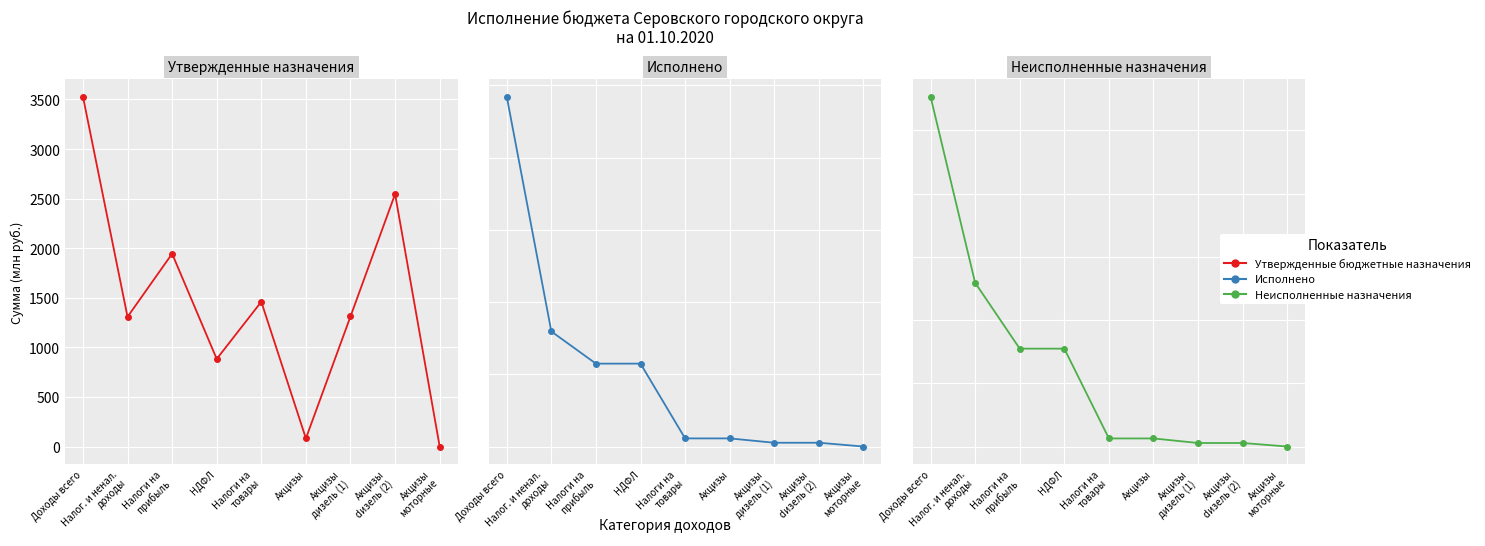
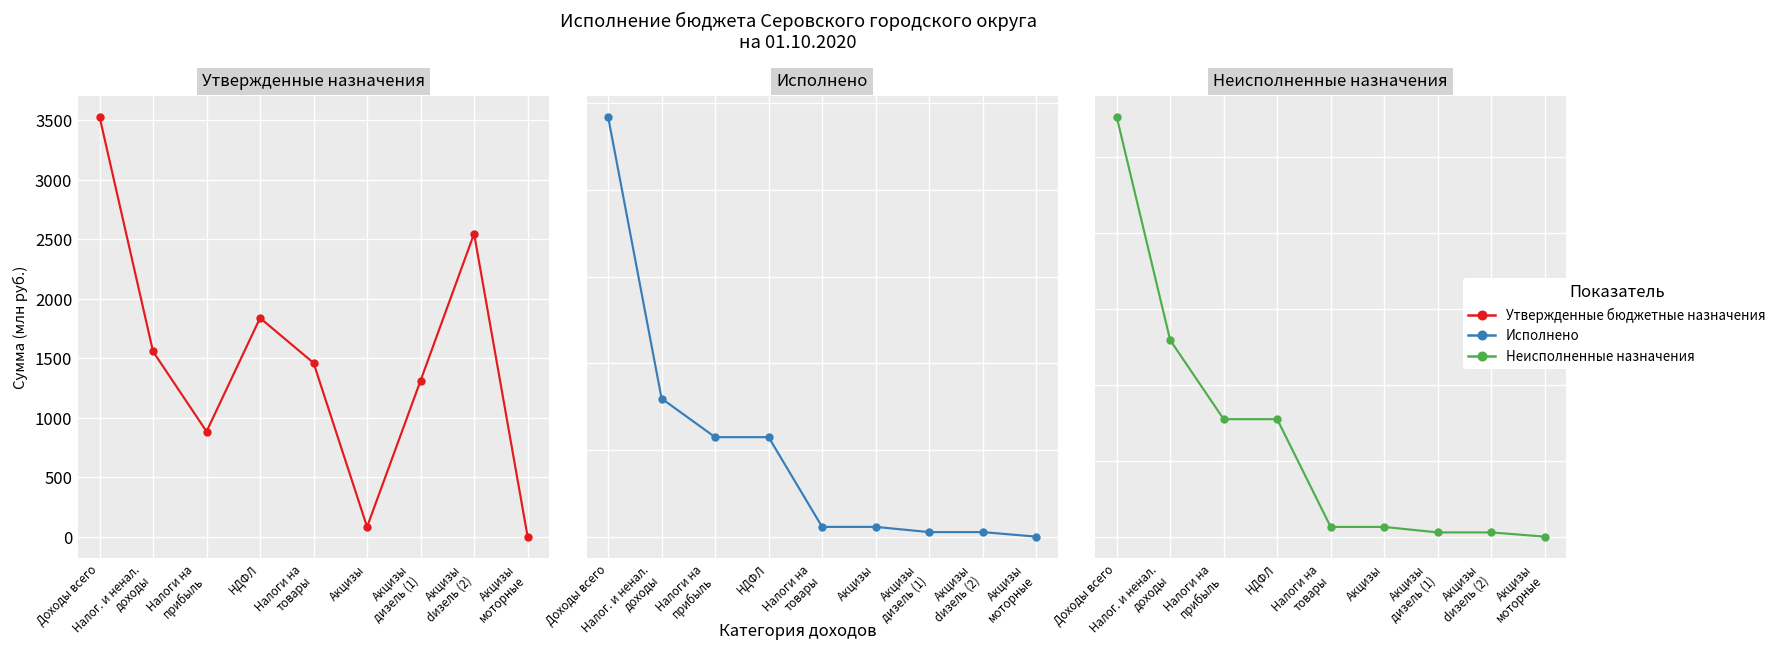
Утвержденные назначения, Налог. и ненал. доходы: 1300 -> 1600
Утвержденные назначения, Налоги на прибыль: 1900 -> 900
Утвержденные назначения, НДФЛ: 900 -> 1800
